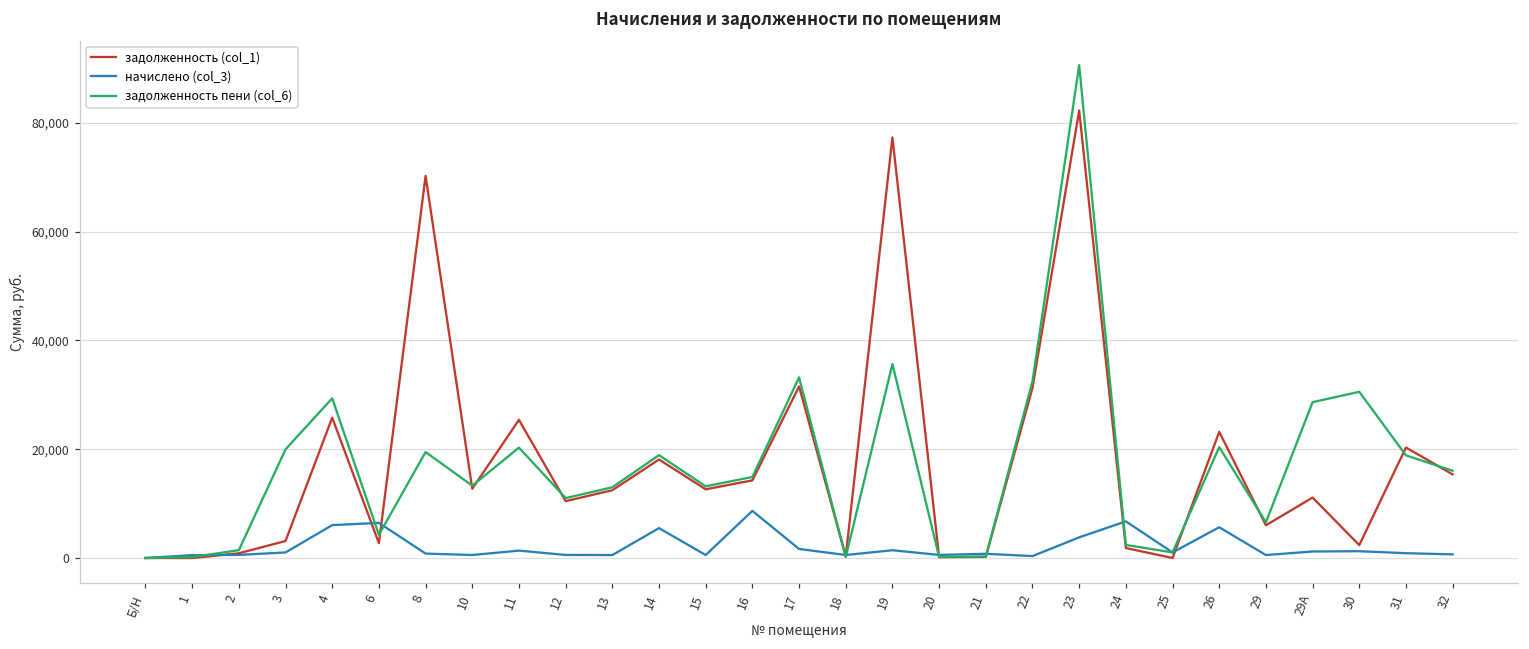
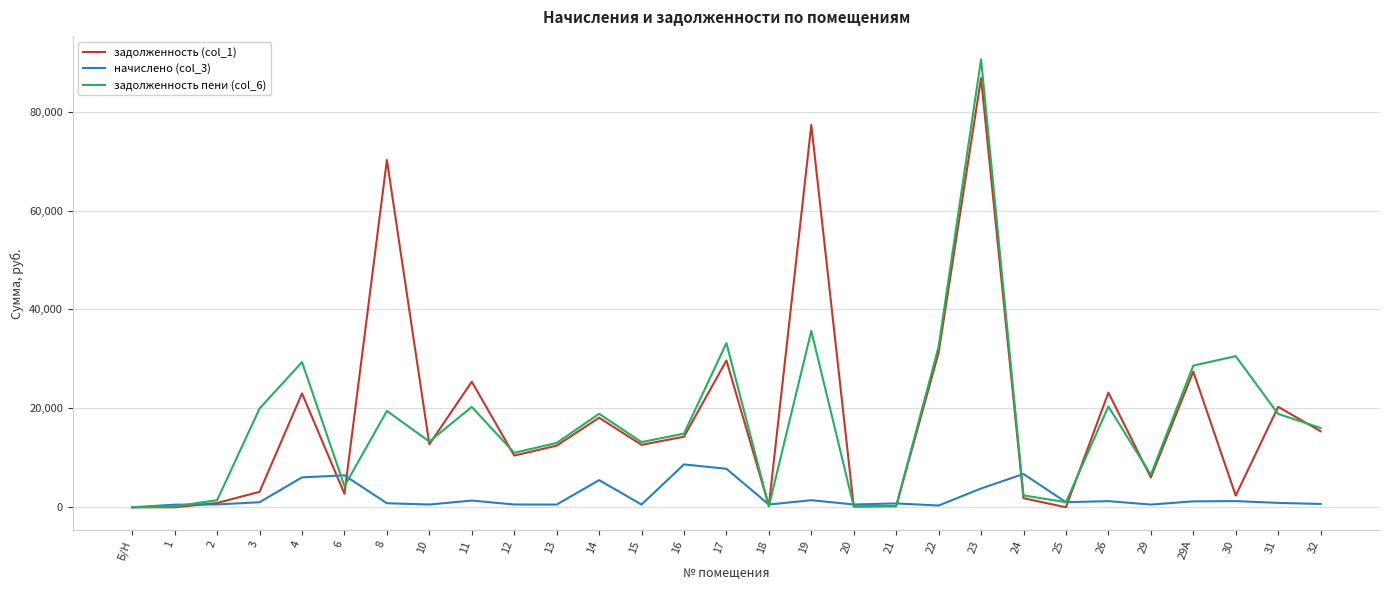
задолженность (col_1), 4: 26,000 -> 23,000
задолженность (col_1), 17: 32,000 -> 30,000
начислено (col_3), 17: 2,000 -> 8,000
задолженность (col_1), 23: 82,000 -> 87,000
начислено (col_3), 26: 6,000 -> 1,000
задолженность (col_1), 29А: 11,000 -> 27,000
